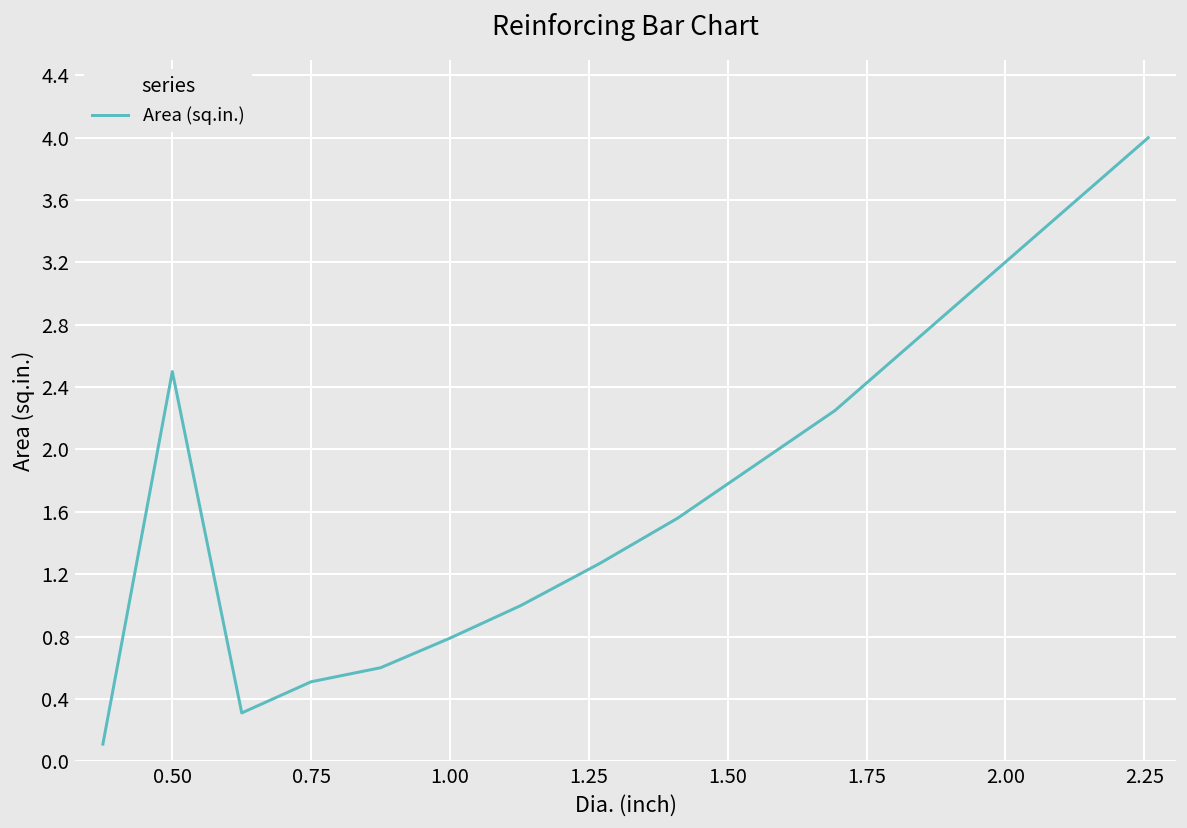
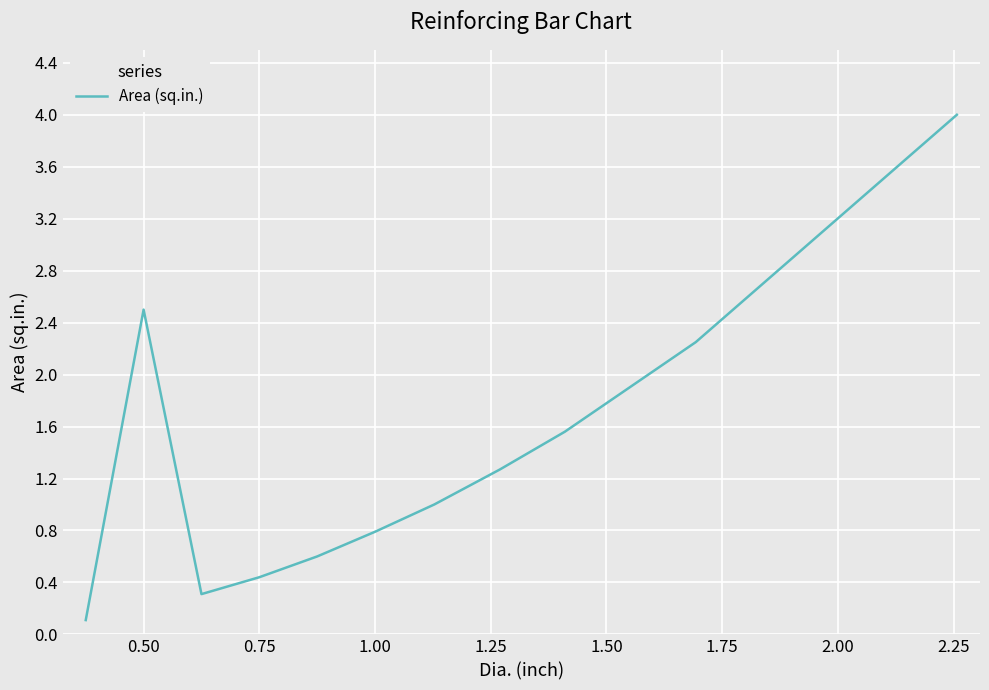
0.75: 0.51 -> 0.44
